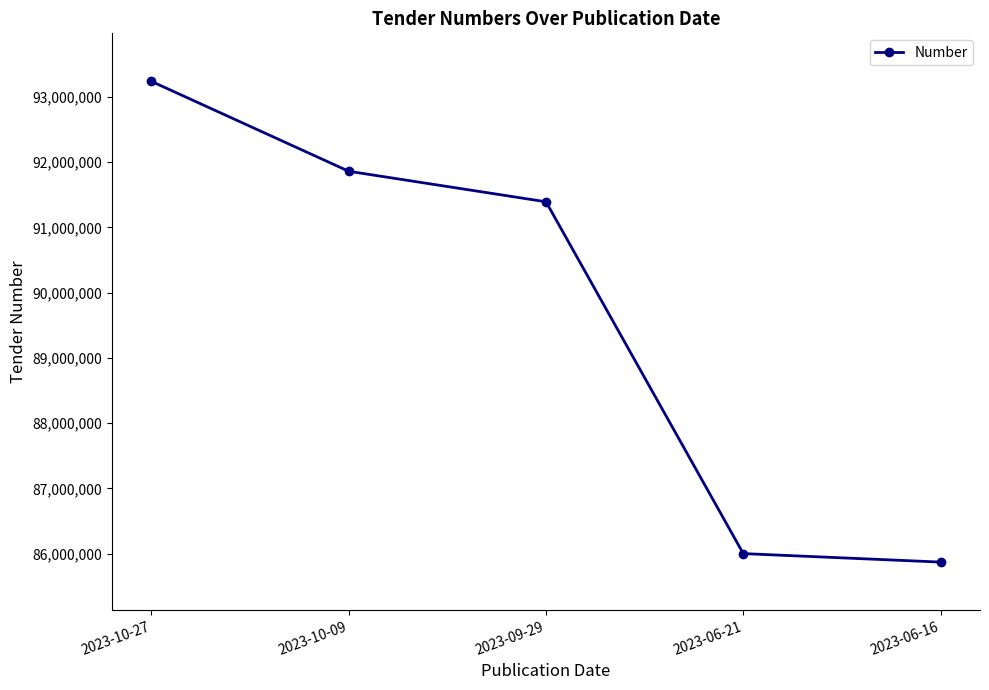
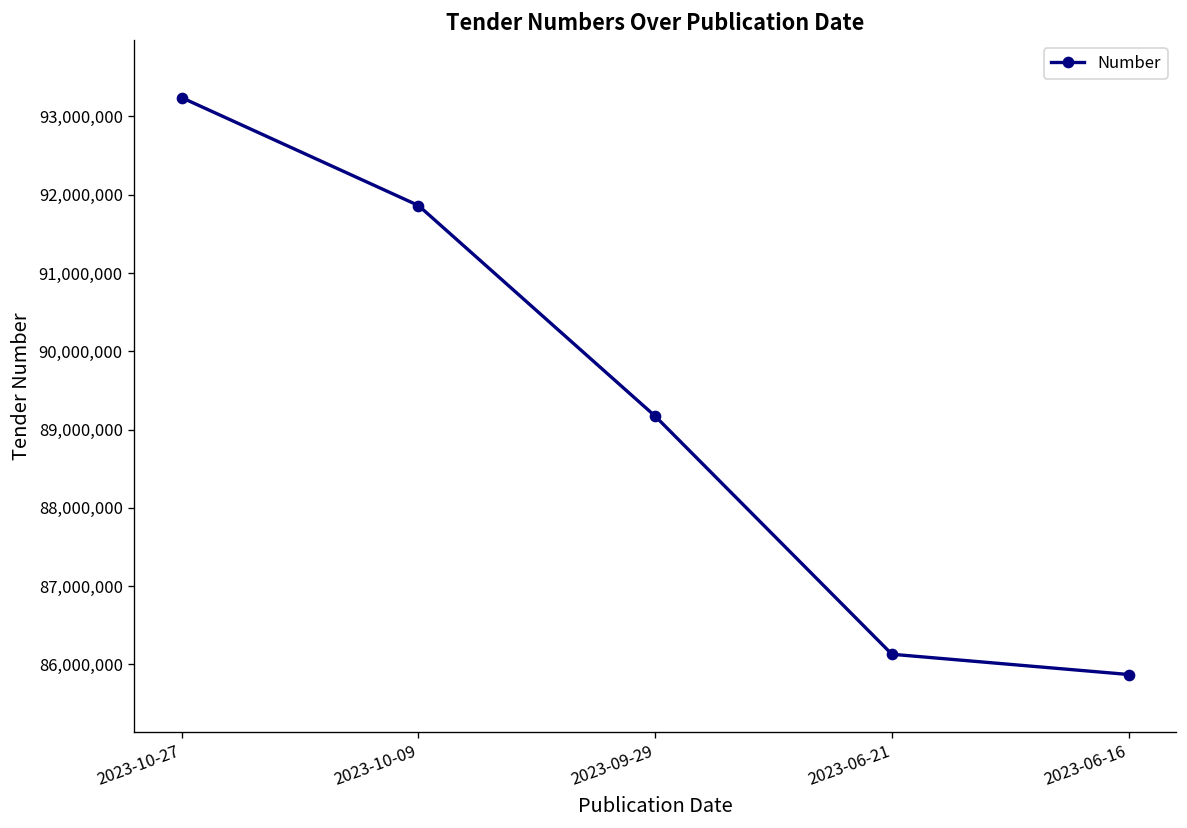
2023-09-29: 91,400,000 -> 89,200,000
2023-06-21: 86,000,000 -> 86,100,000
